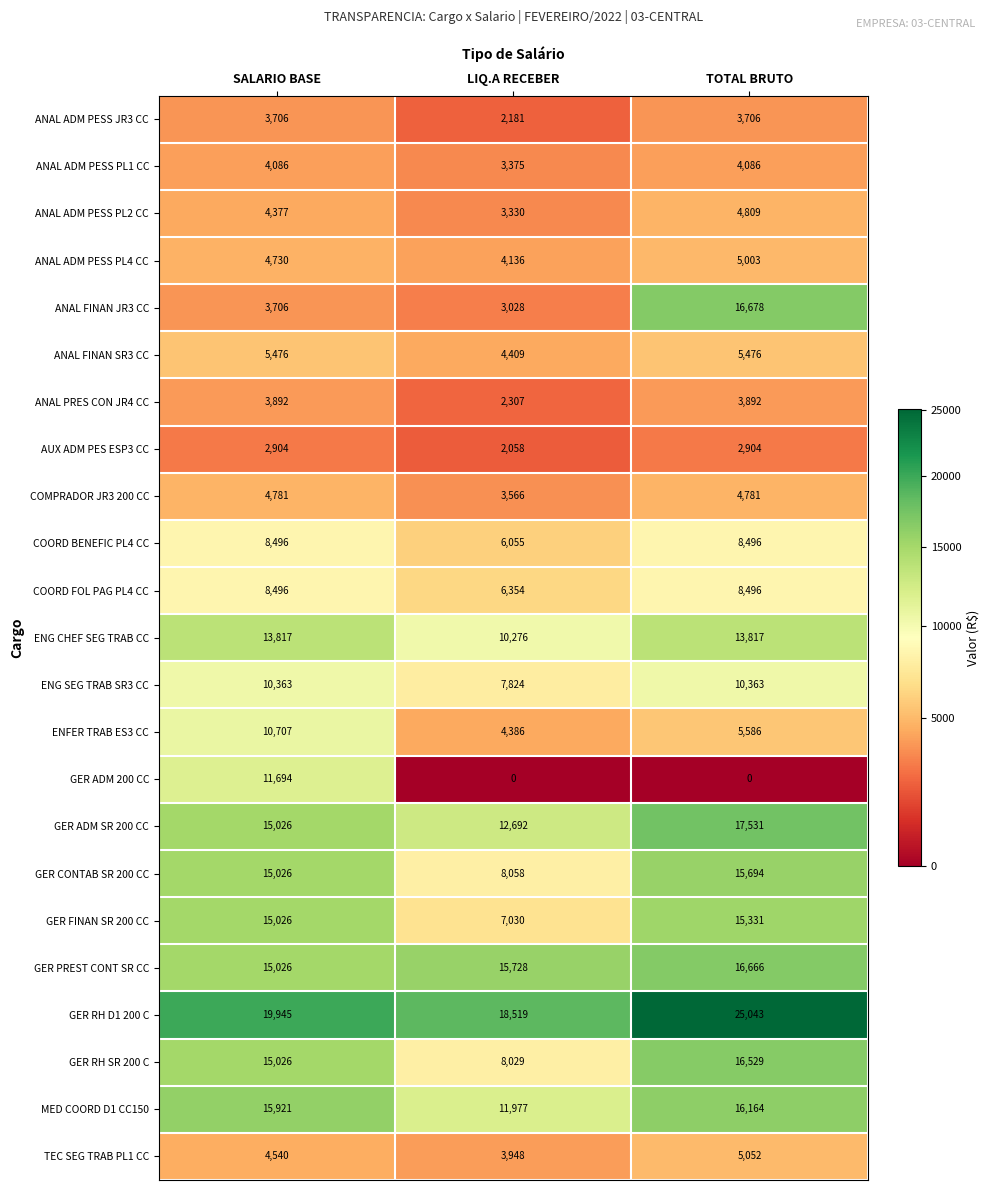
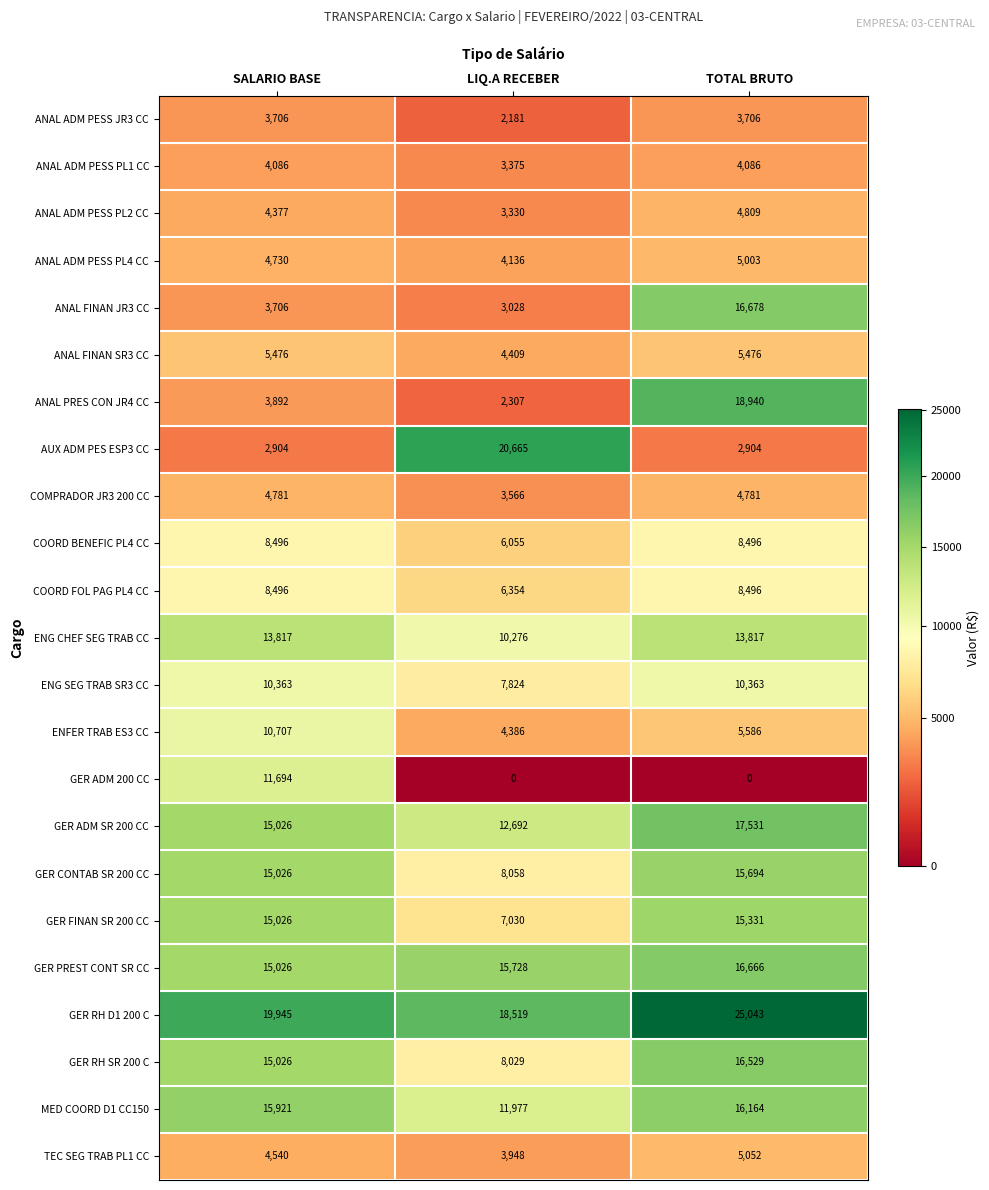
ANAL PRES CON JR4 CC, TOTAL BRUTO: 3,892 -> 18,940
AUX ADM PES ESP3 CC, LIQ.A RECEBER: 2,058 -> 20,665
